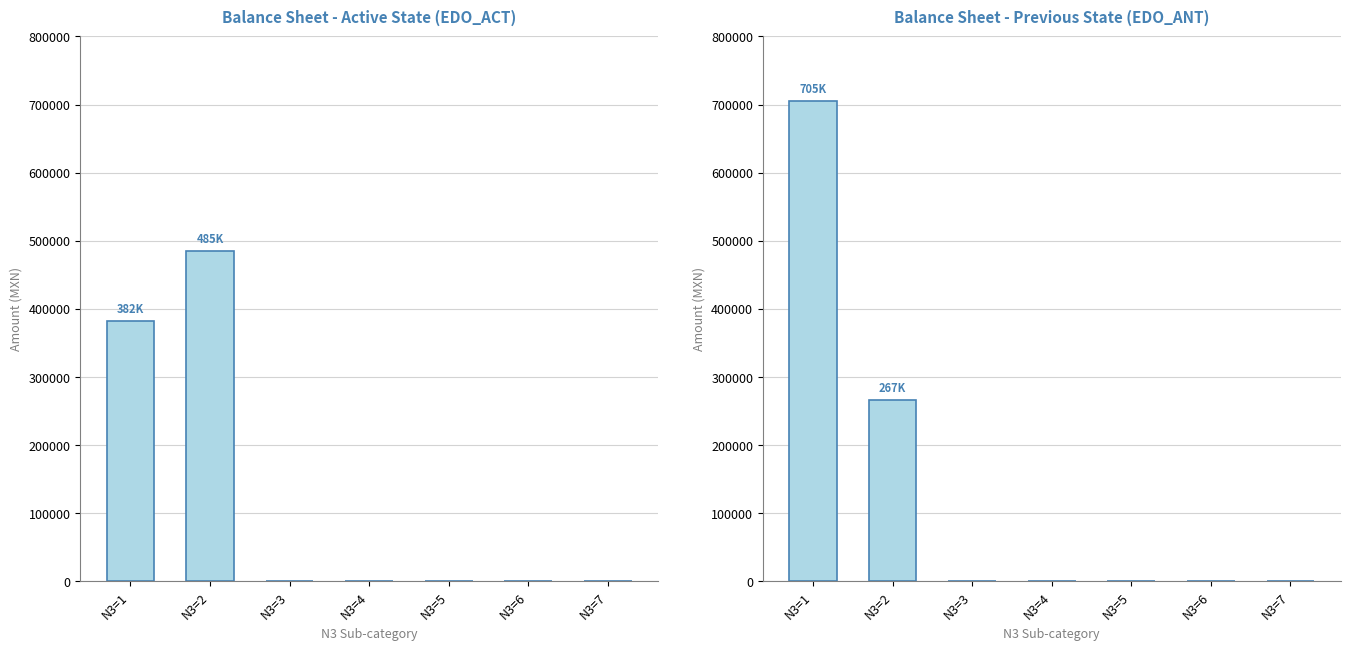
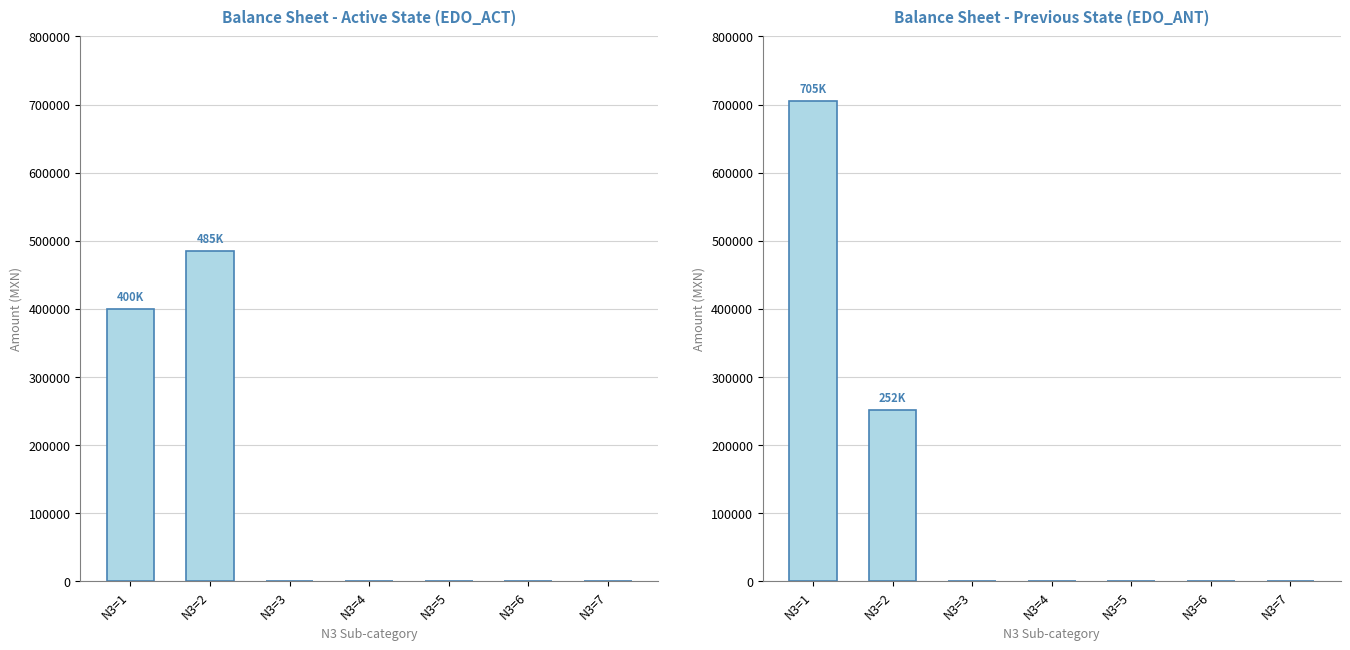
Balance Sheet - Active State (EDO_ACT), N3=1: 382K -> 400K
Balance Sheet - Previous State (EDO_ANT), N3=2: 267K -> 252K
